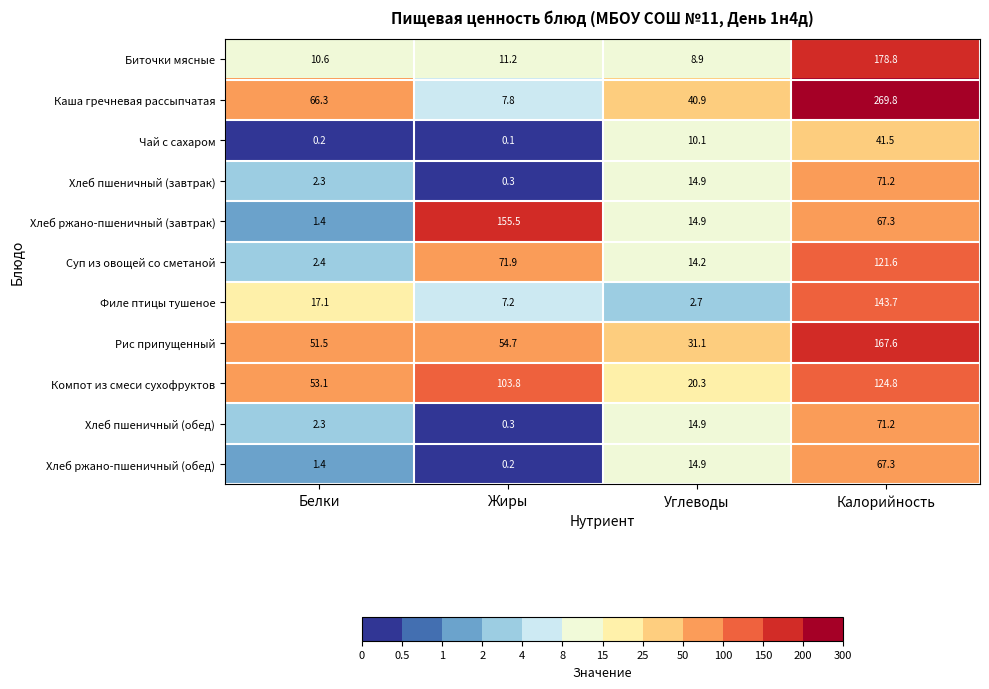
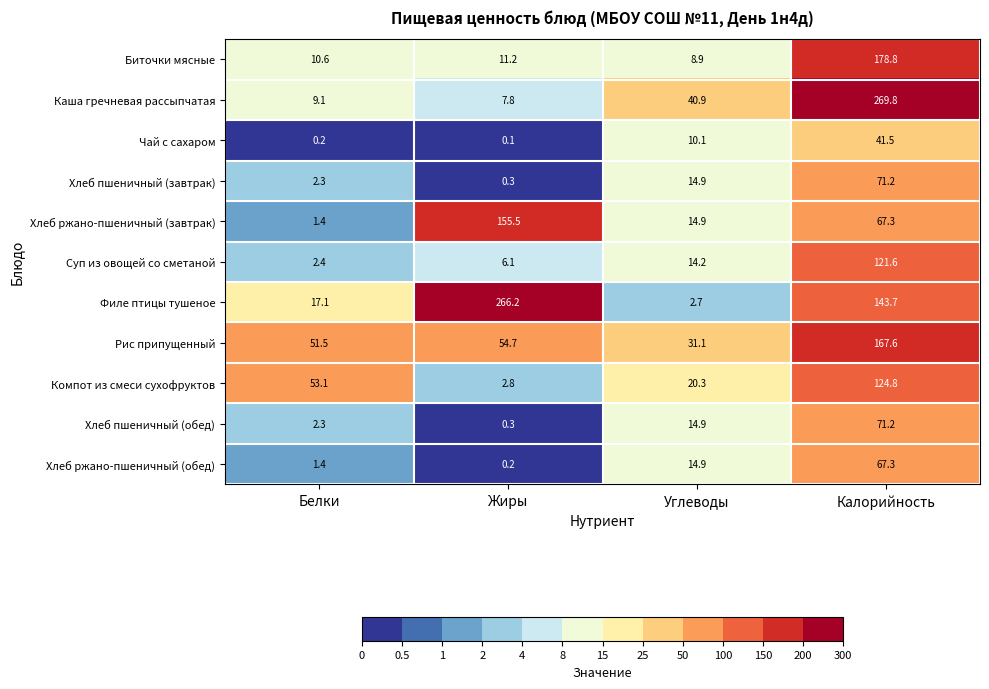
Каша гречневая рассыпчатая, Белки: 66.3 -> 9.1
Суп из овощей со сметаной, Жиры: 71.9 -> 6.1
Филе птицы тушеное, Жиры: 7.2 -> 266.2
Компот из смеси сухофруктов, Жиры: 103.8 -> 2.8
